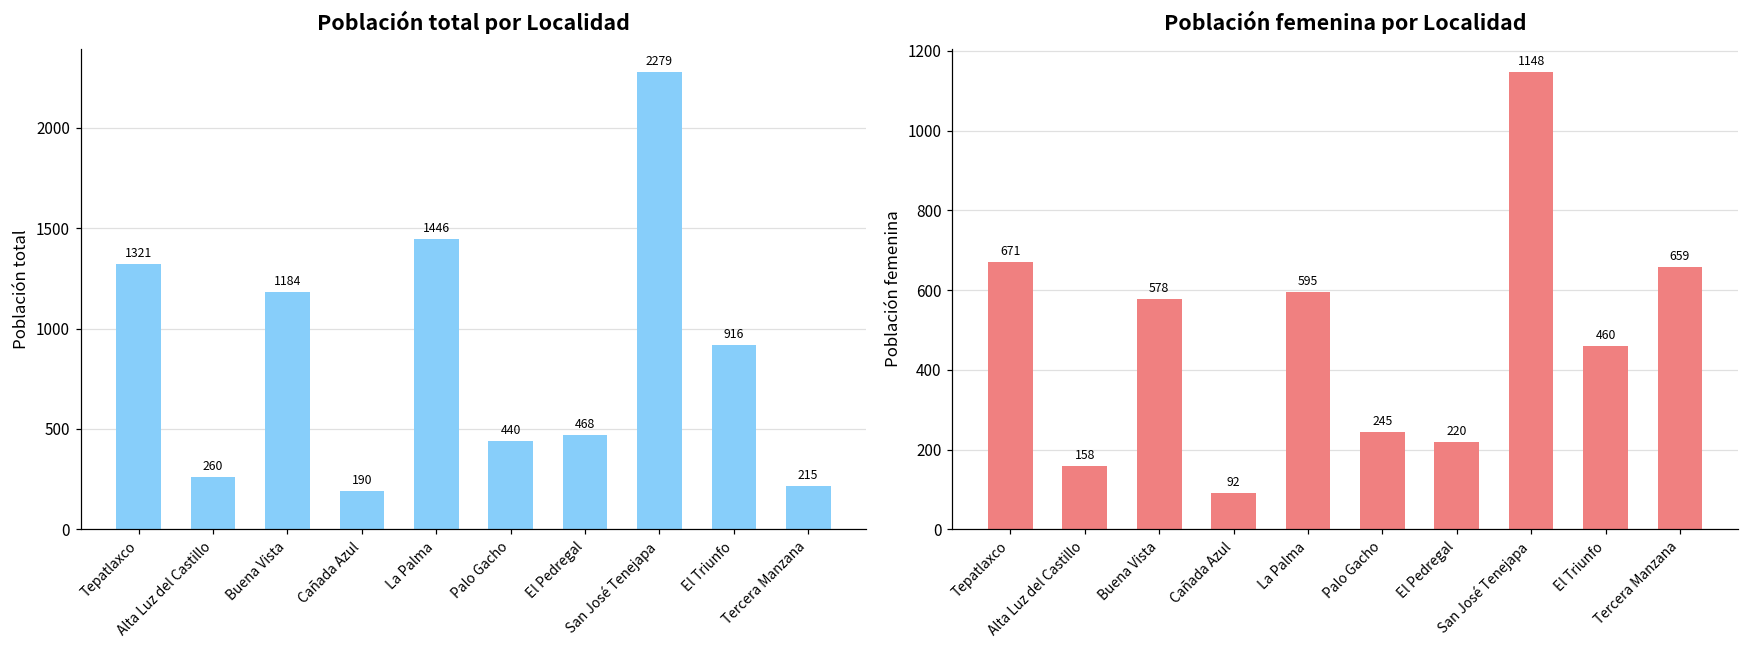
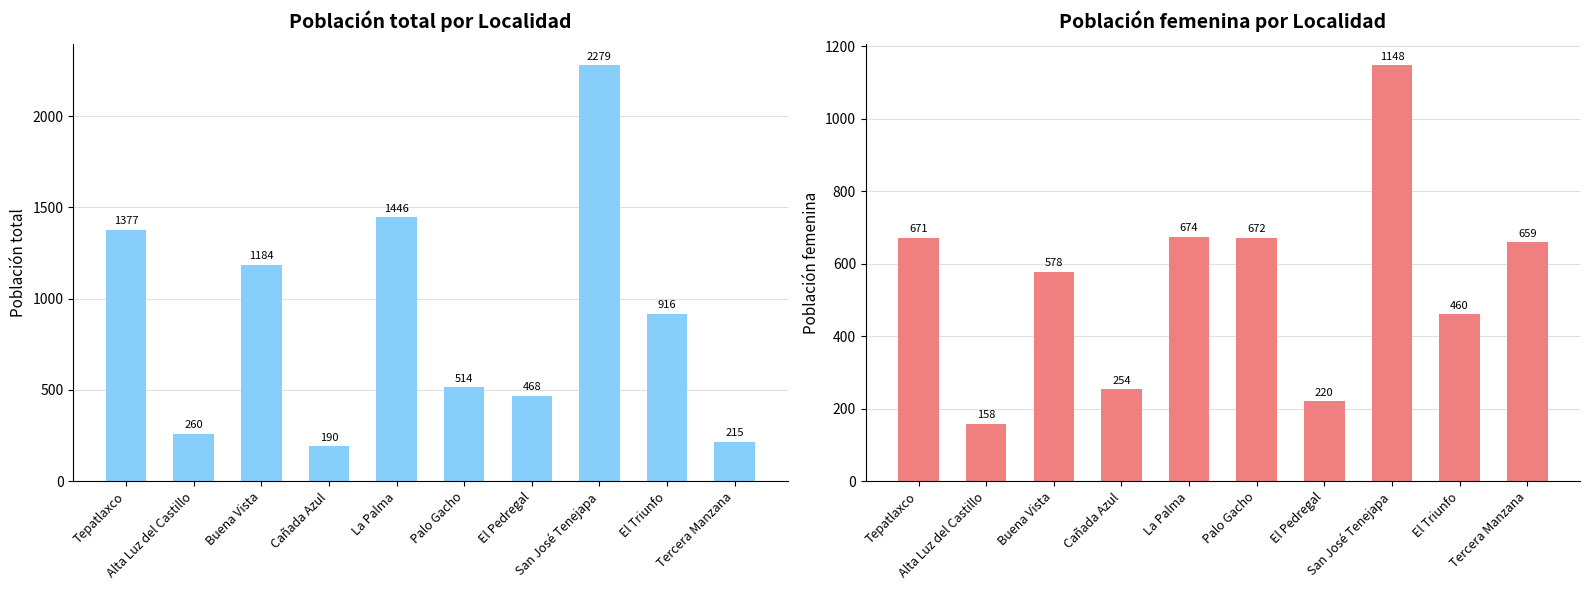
Población total por Localidad, Tepatlaxco: 1321 -> 1377
Población total por Localidad, Palo Gacho: 440 -> 514
Población femenina por Localidad, Cañada Azul: 92 -> 254
Población femenina por Localidad, La Palma: 595 -> 674
Población femenina por Localidad, Palo Gacho: 245 -> 672
